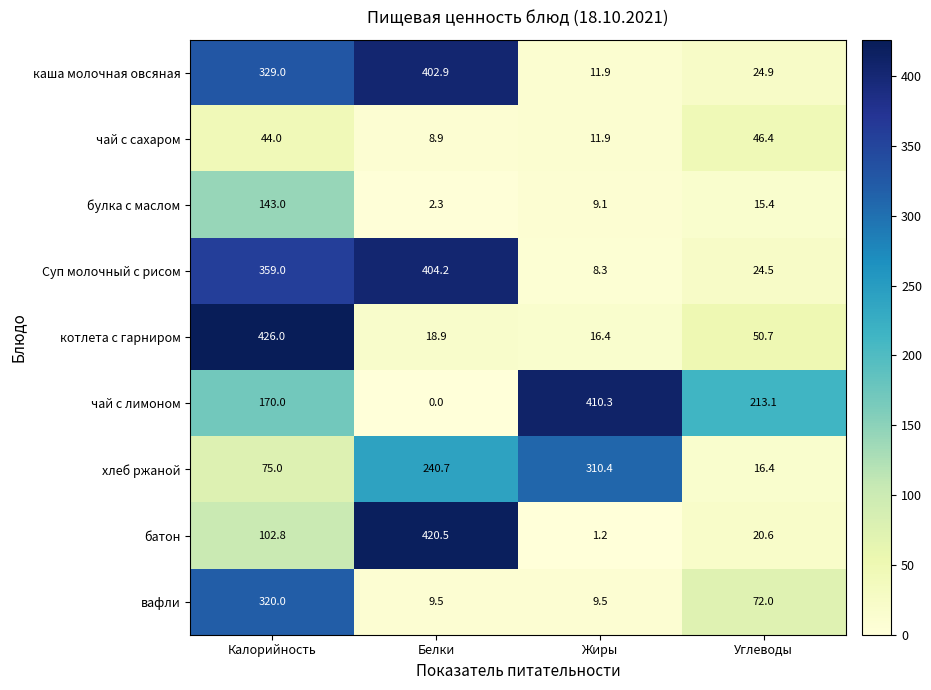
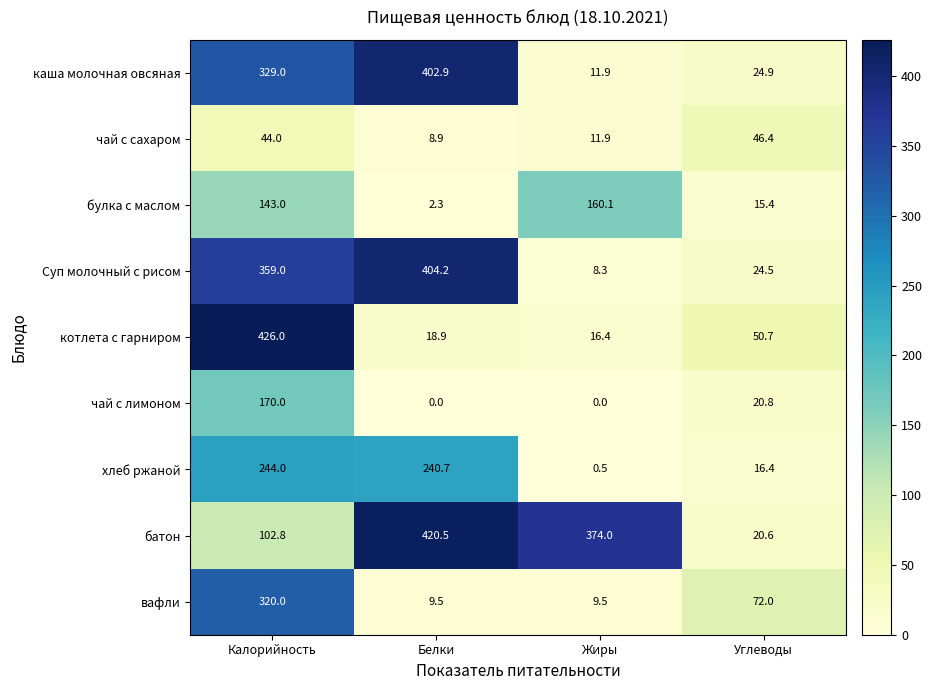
булка с маслом, Жиры: 9.1 -> 160.1
чай с лимоном, Жиры: 410.3 -> 0.0
чай с лимоном, Углеводы: 213.1 -> 20.8
хлеб ржаной, Калорийность: 75.0 -> 244.0
хлеб ржаной, Жиры: 310.4 -> 0.5
батон, Жиры: 1.2 -> 374.0
